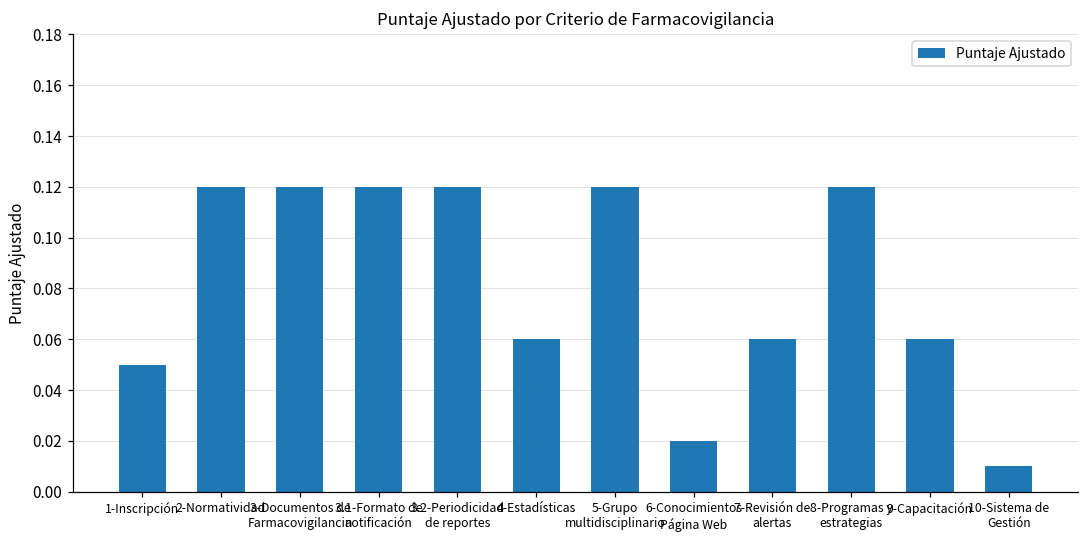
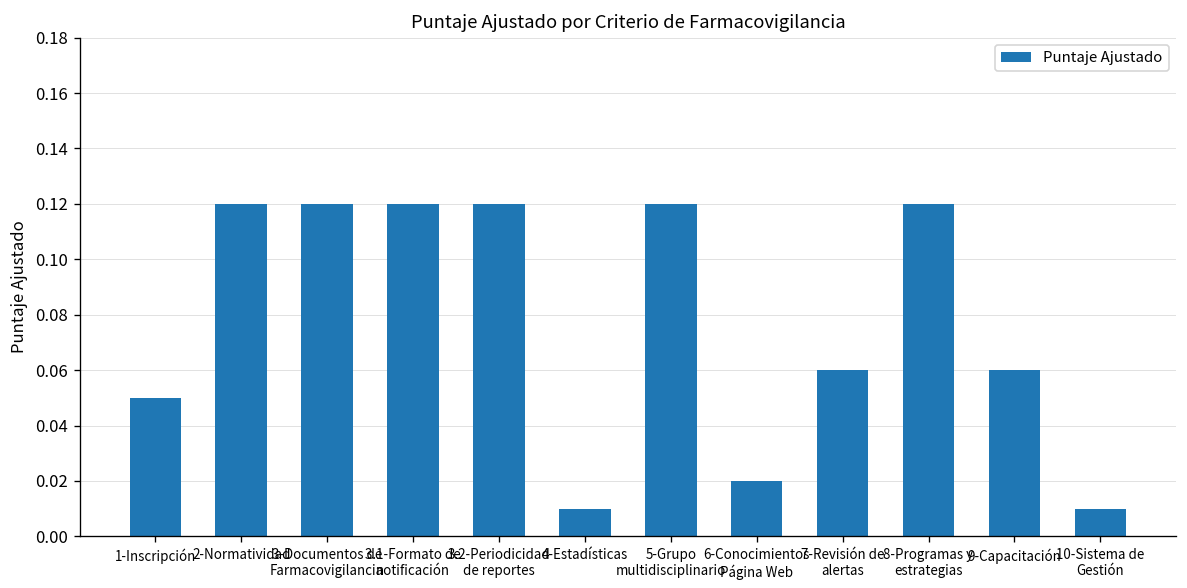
4-Estadísticas: 0.06 -> 0.01
